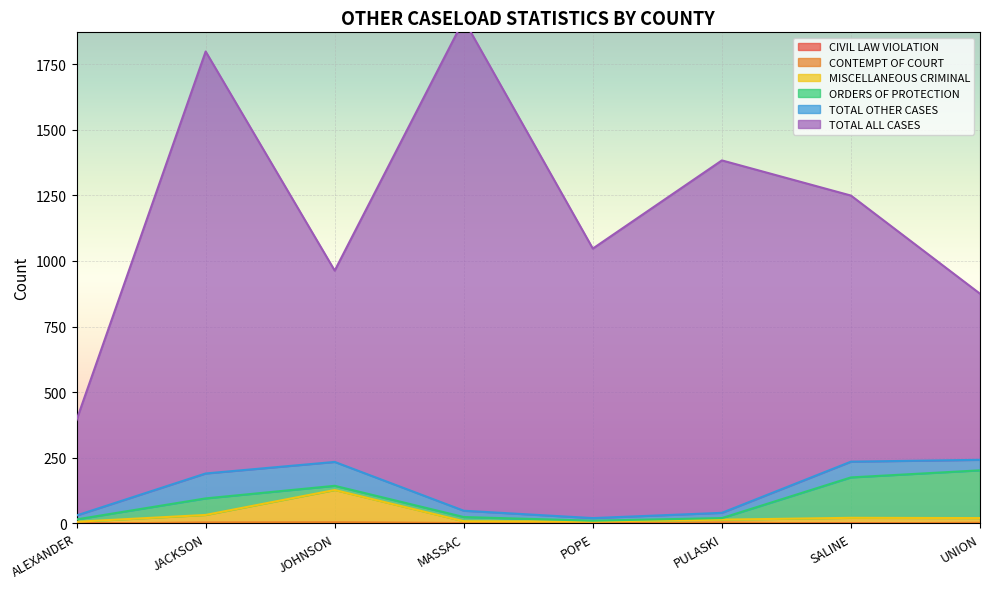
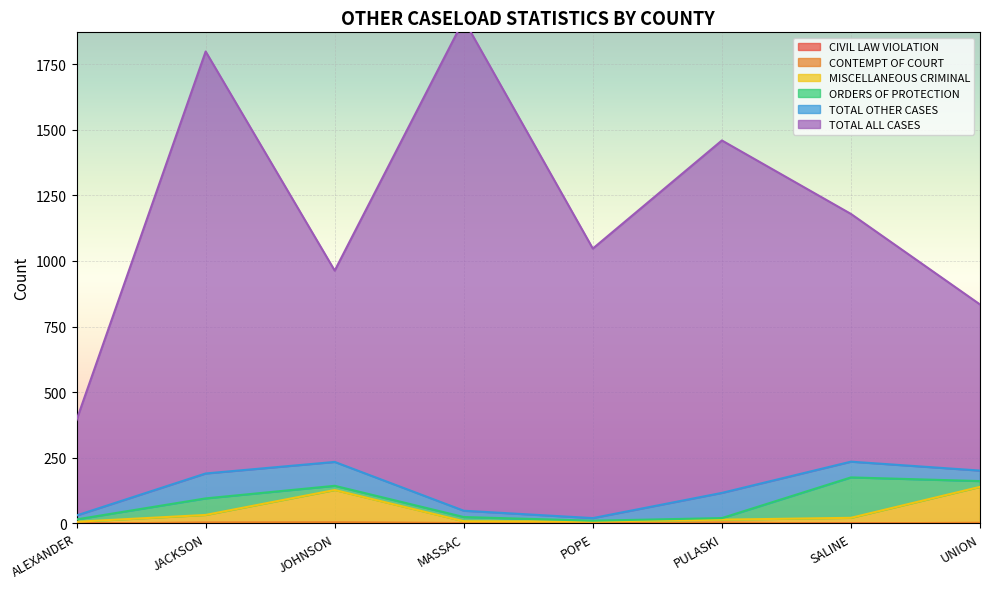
TOTAL OTHER CASES, PULASKI: 20 -> 100
TOTAL ALL CASES, SALINE: 1010 -> 940
MISCELLANEOUS CRIMINAL, UNION: 20 -> 140
ORDERS OF PROTECTION, UNION: 180 -> 20
